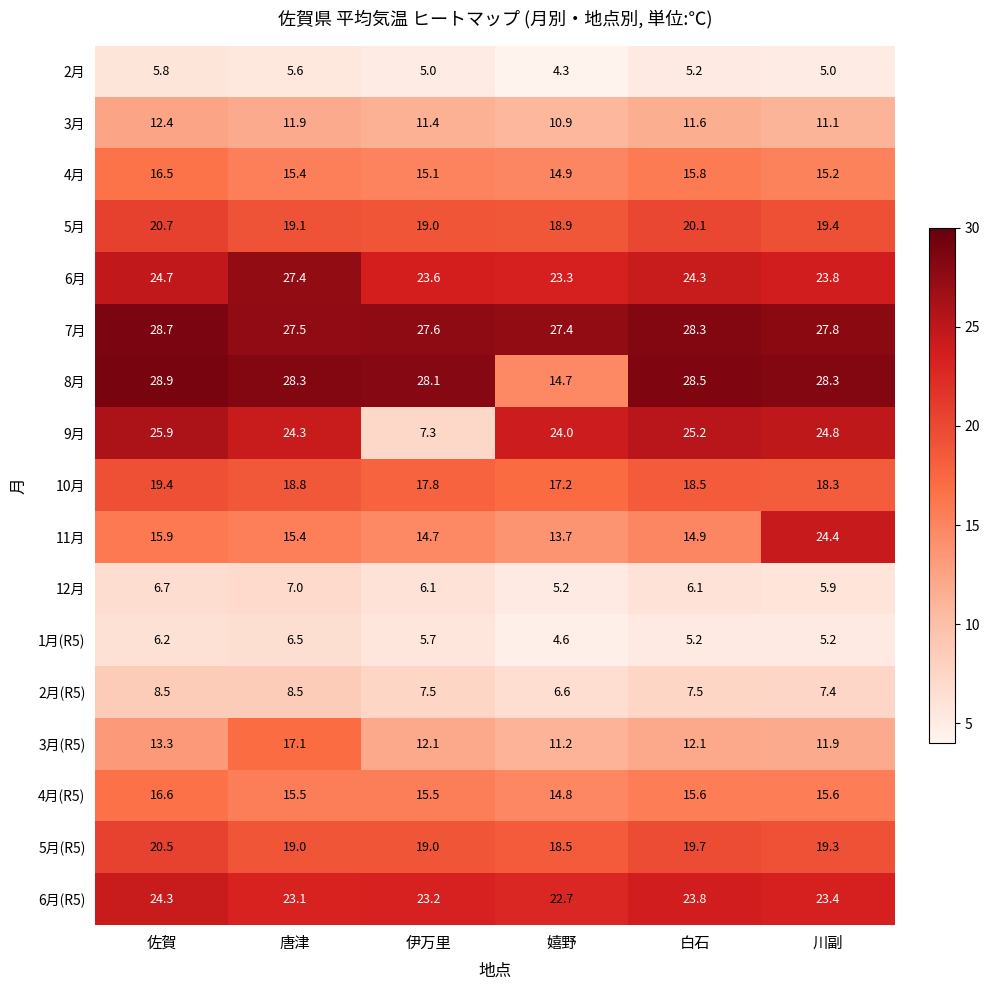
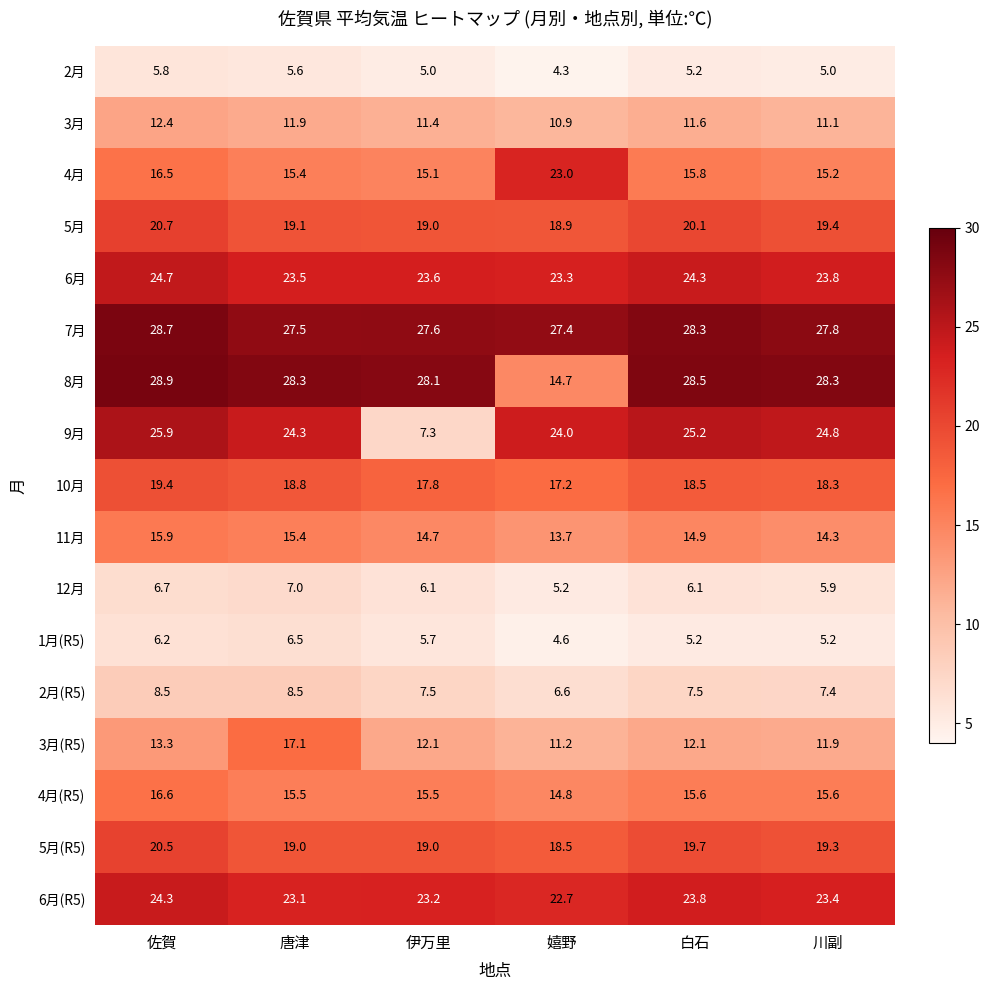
4月, 嬉野: 14.9 -> 23.0
6月, 唐津: 27.4 -> 23.5
11月, 川副: 24.4 -> 14.3
